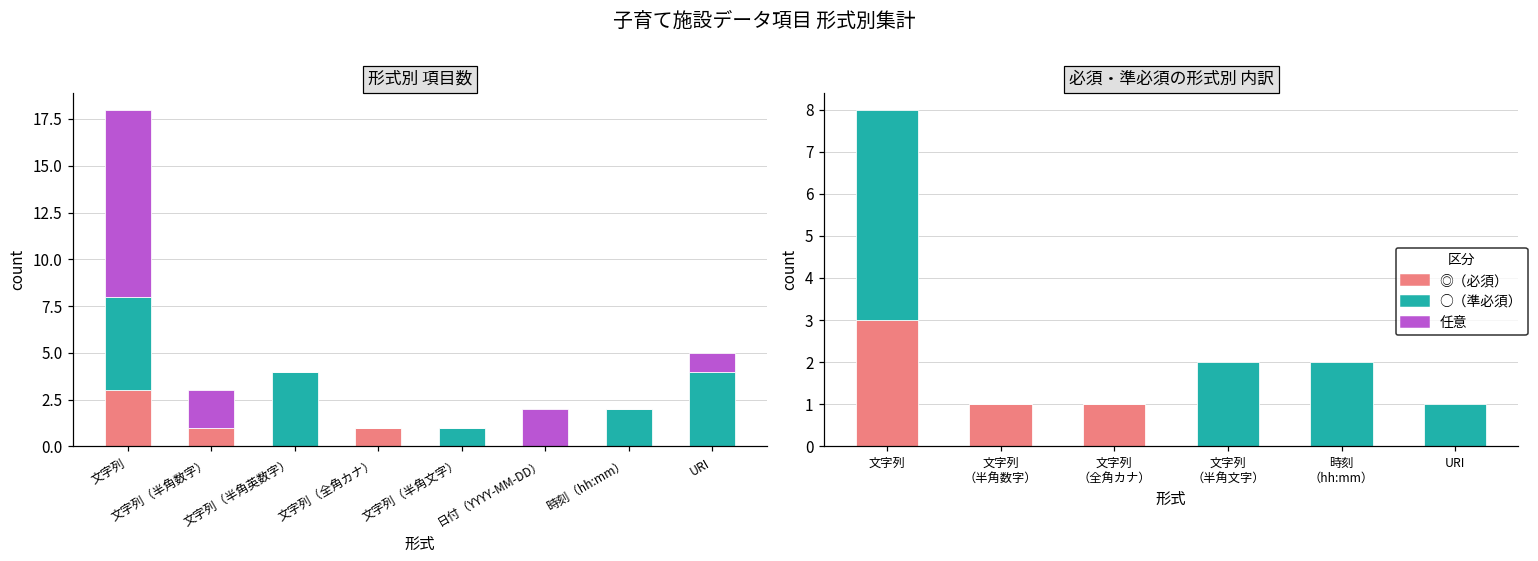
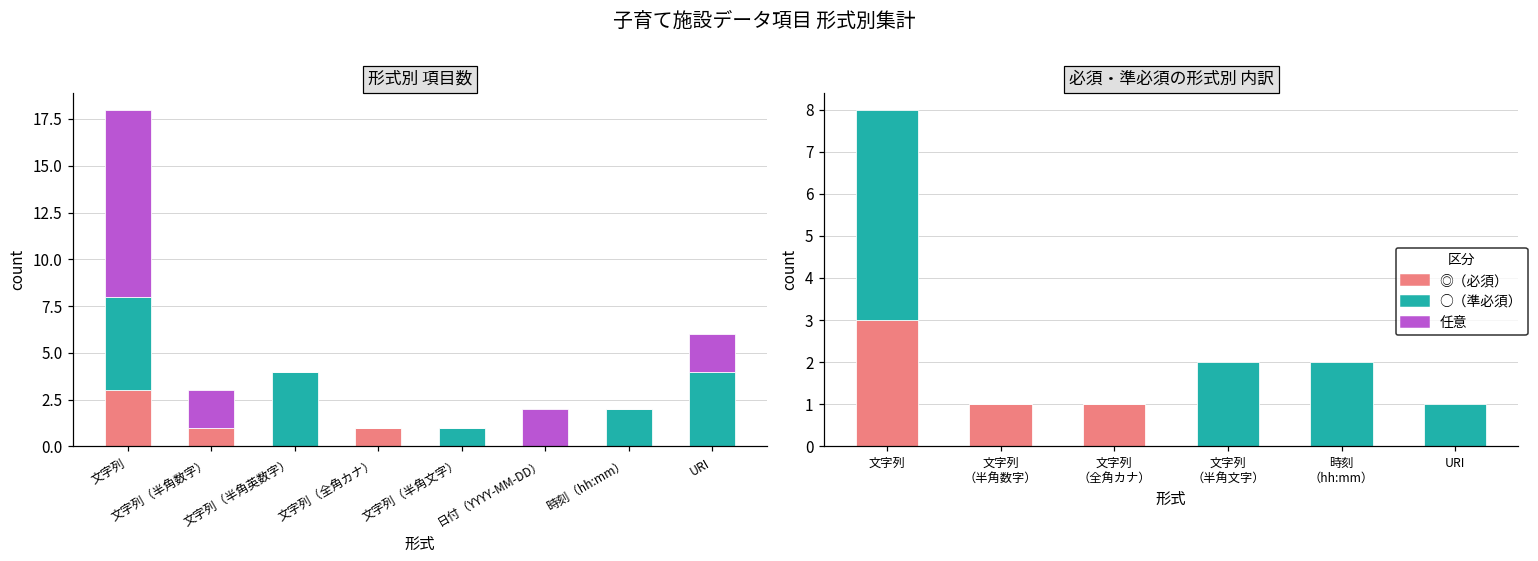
形式別 項目数, 任意, URI: 1 -> 2
